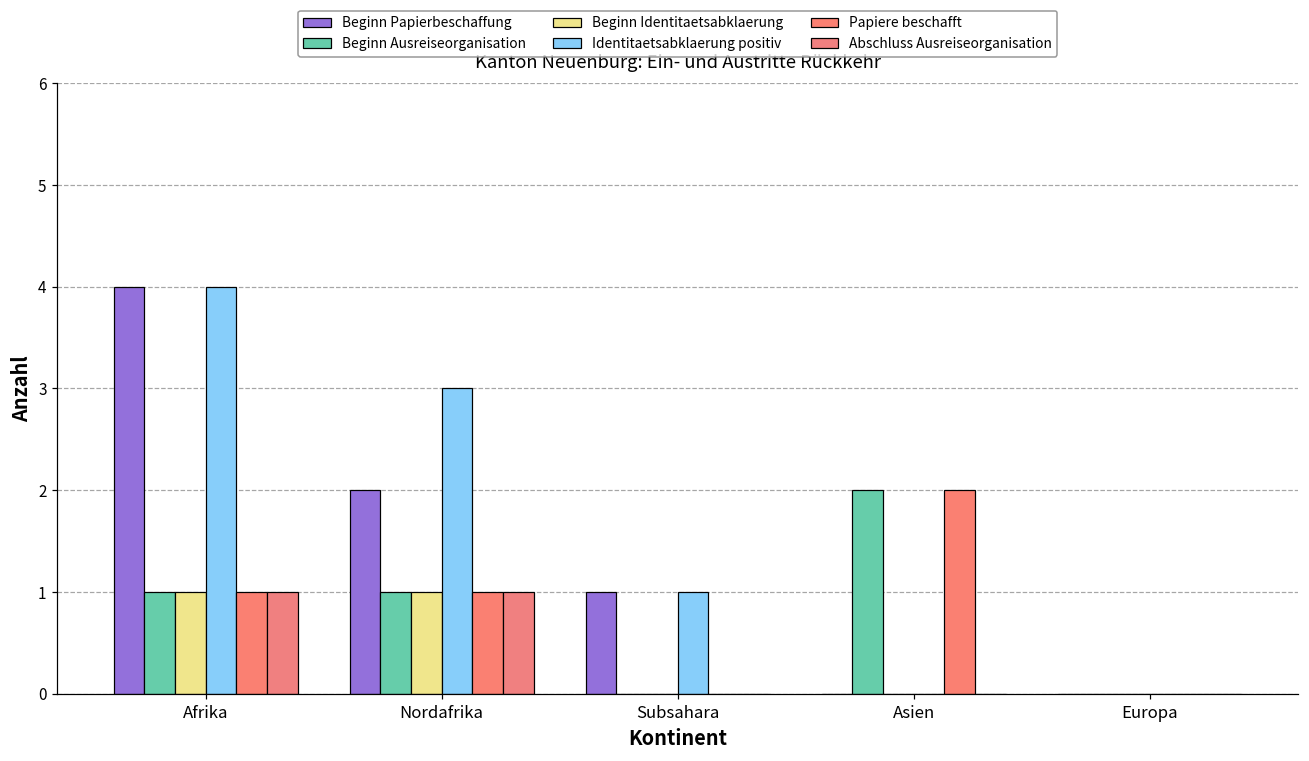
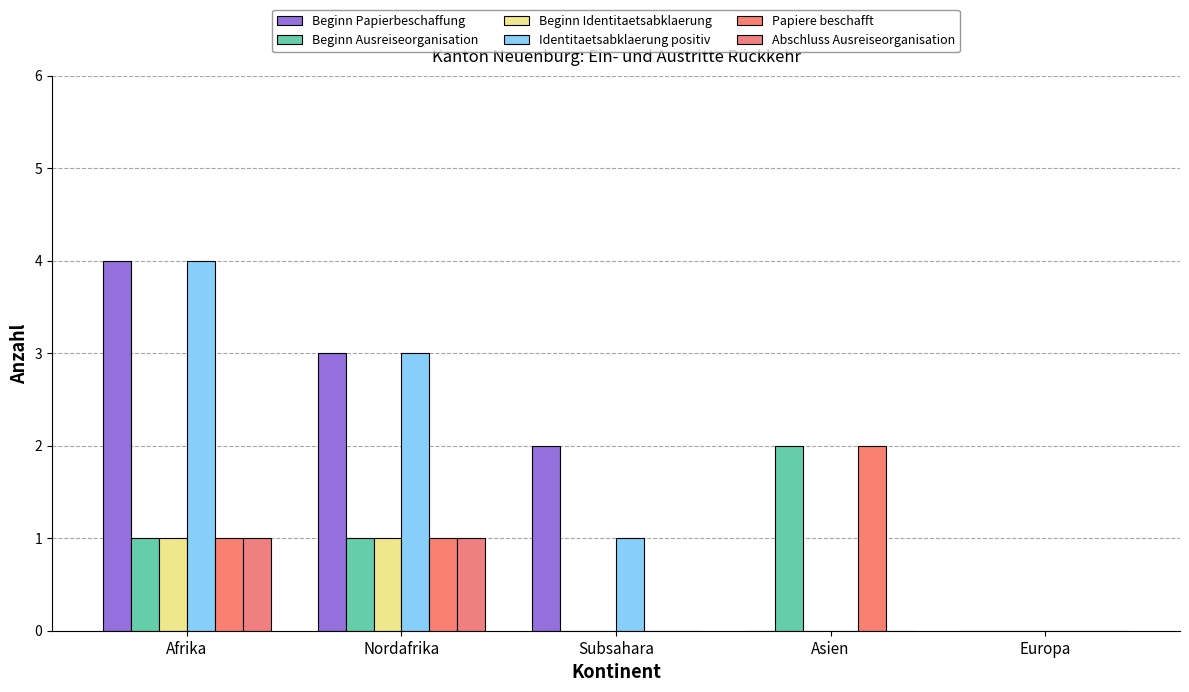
Beginn Papierbeschaffung, Nordafrika: 2 -> 3
Beginn Papierbeschaffung, Subsahara: 1 -> 2
